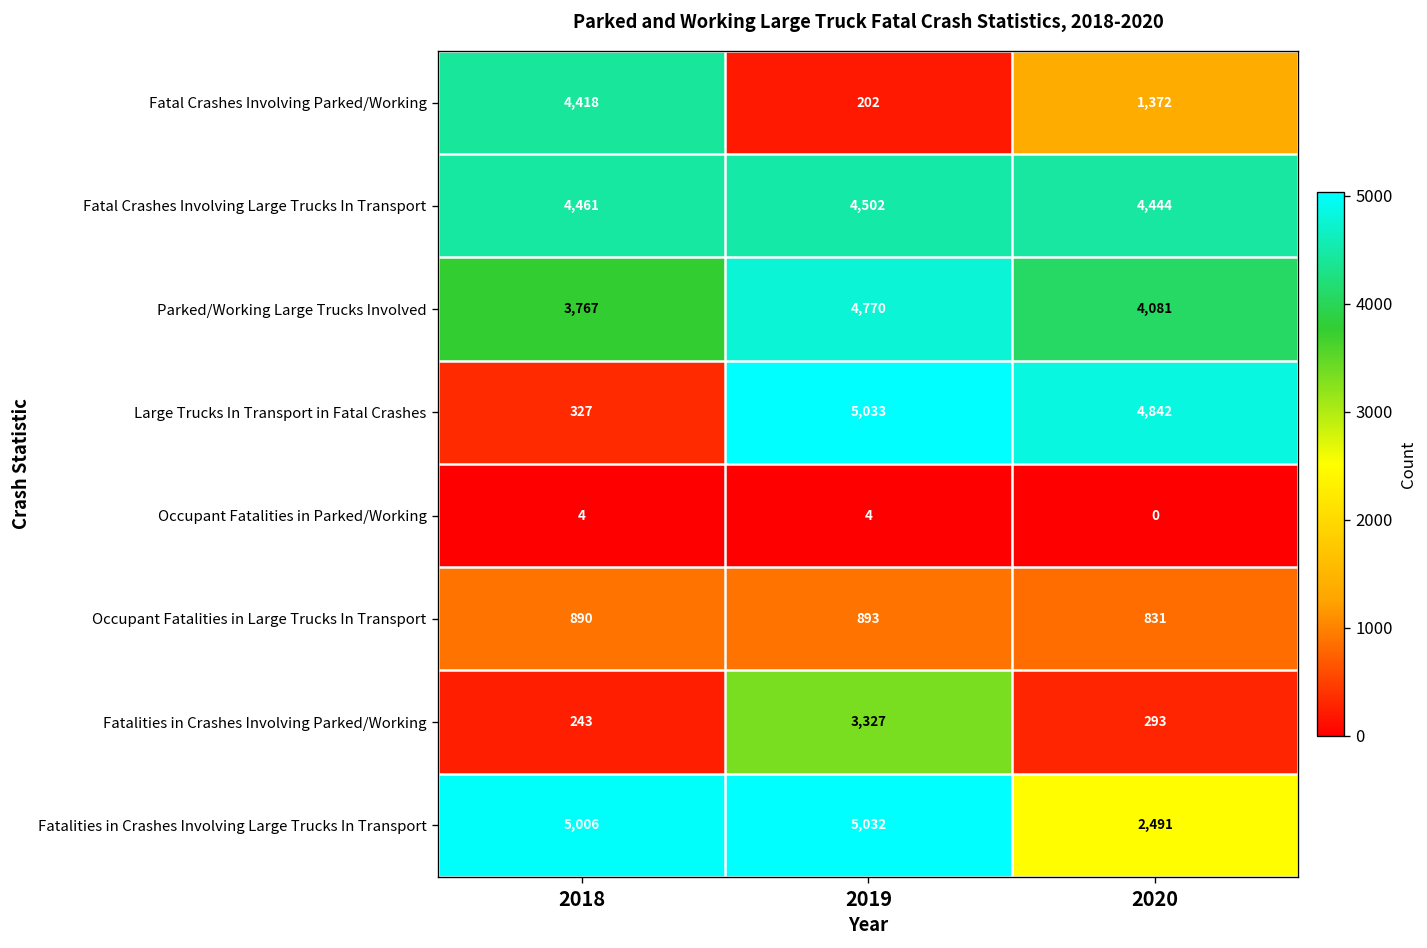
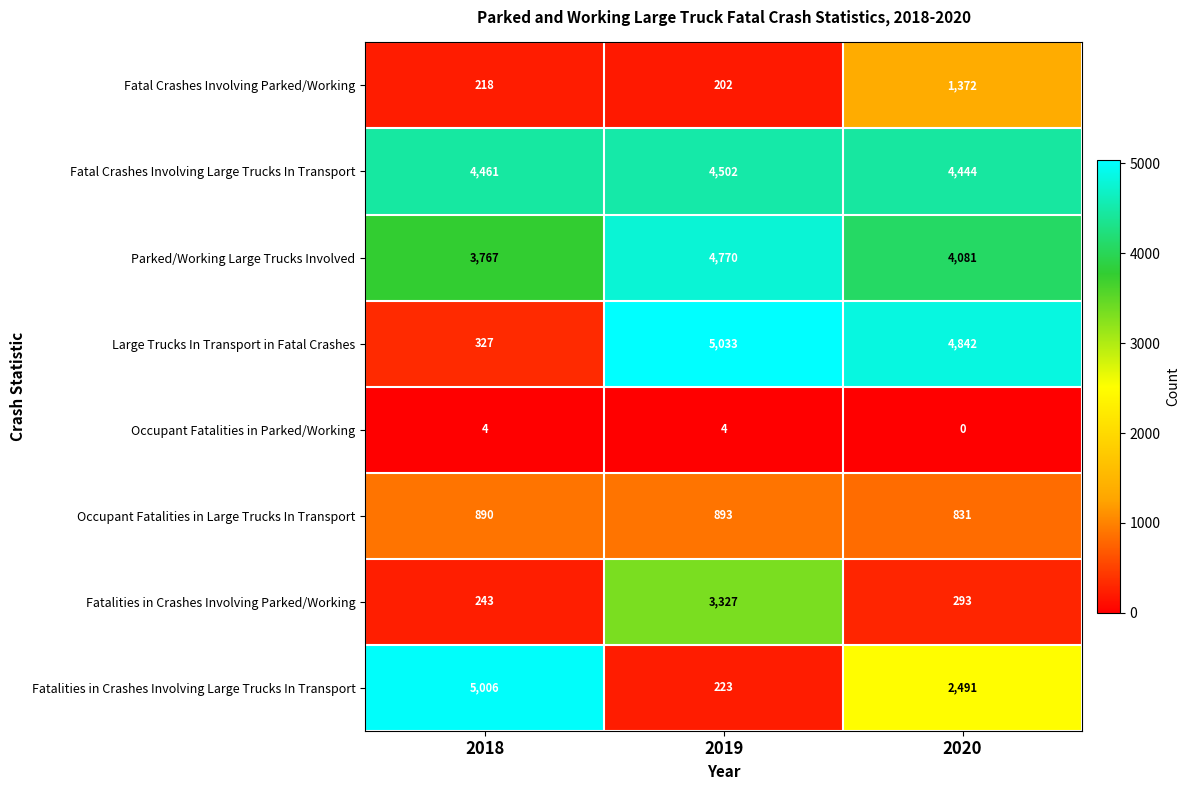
Fatal Crashes Involving Parked/Working, 2018: 4,418 -> 218
Fatalities in Crashes Involving Large Trucks In Transport, 2019: 5,032 -> 223
